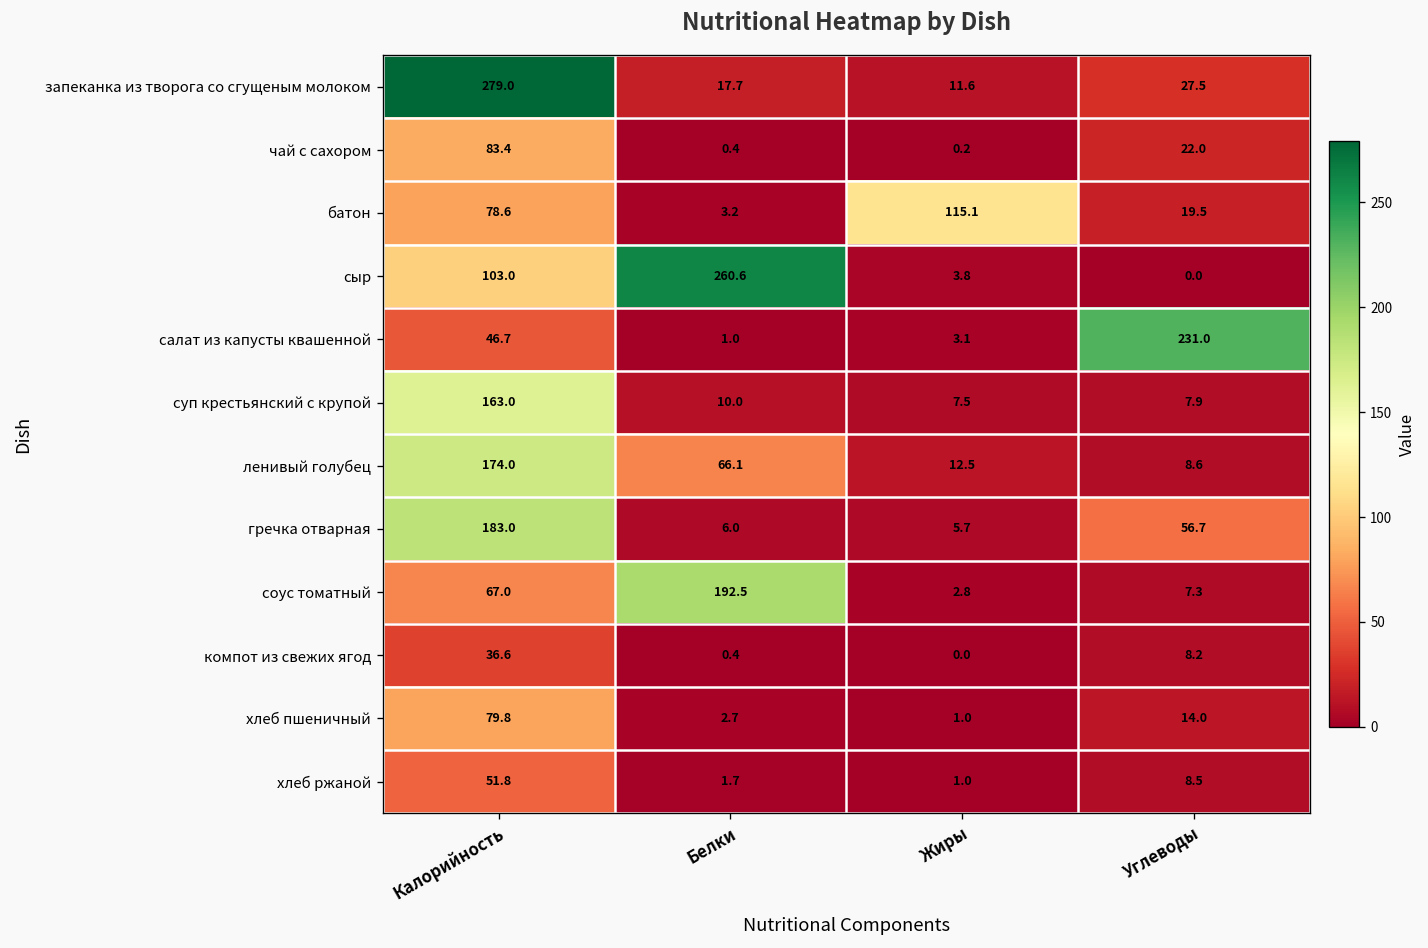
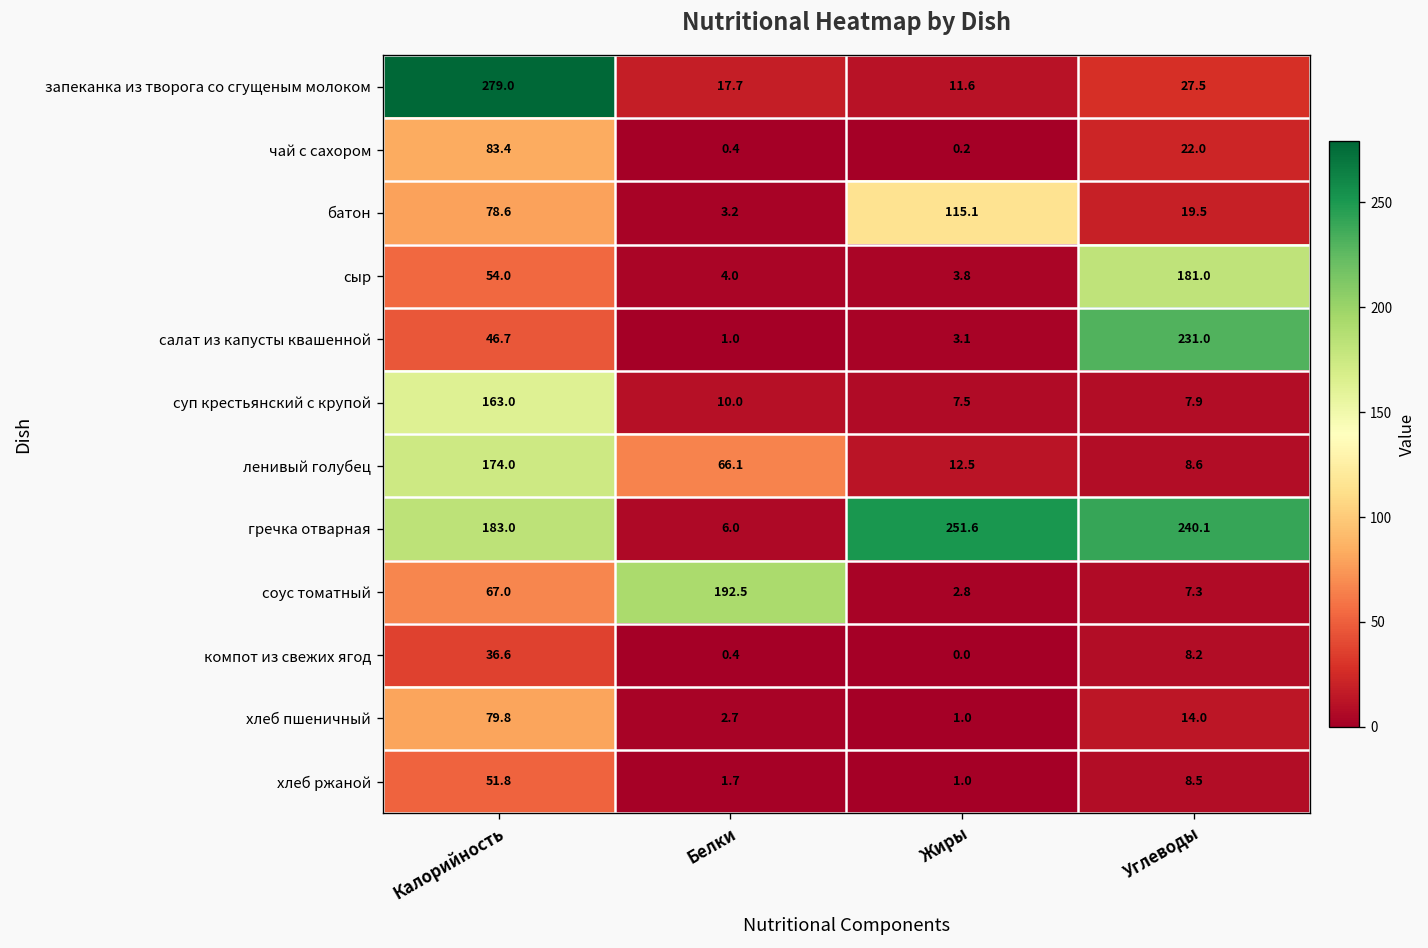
сыр, Калорийность: 103.0 -> 54.0
сыр, Белки: 260.6 -> 4.0
сыр, Углеводы: 0.0 -> 181.0
гречка отварная, Жиры: 5.7 -> 251.6
гречка отварная, Углеводы: 56.7 -> 240.1
